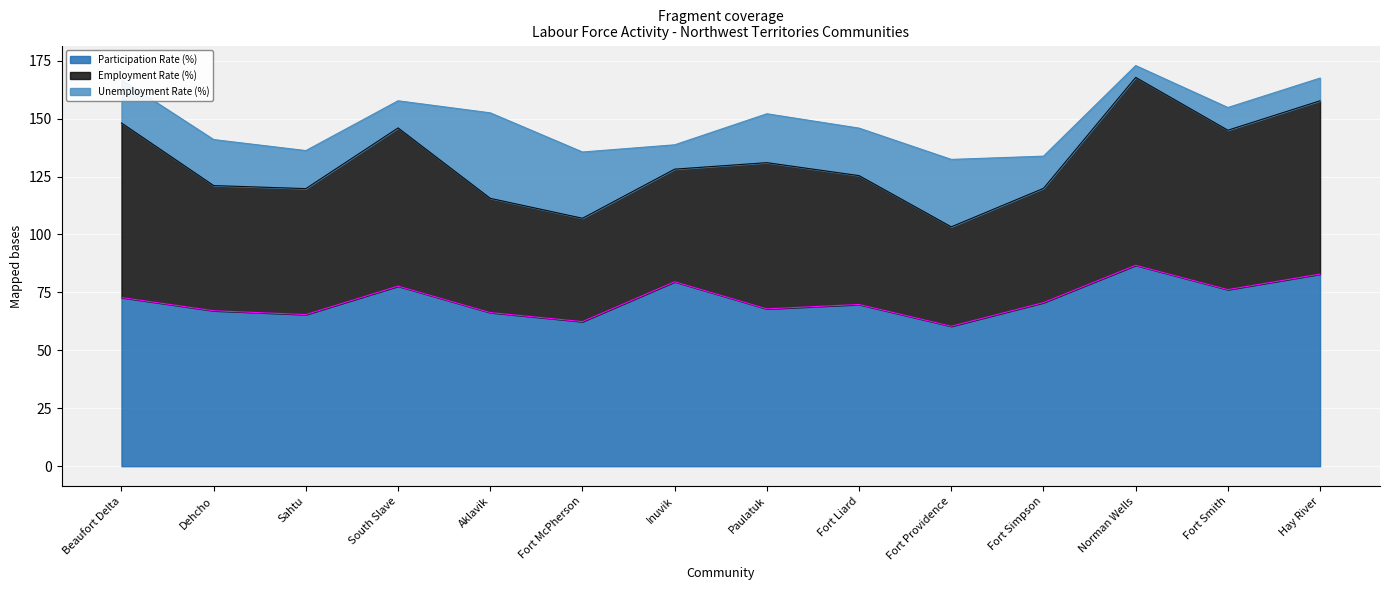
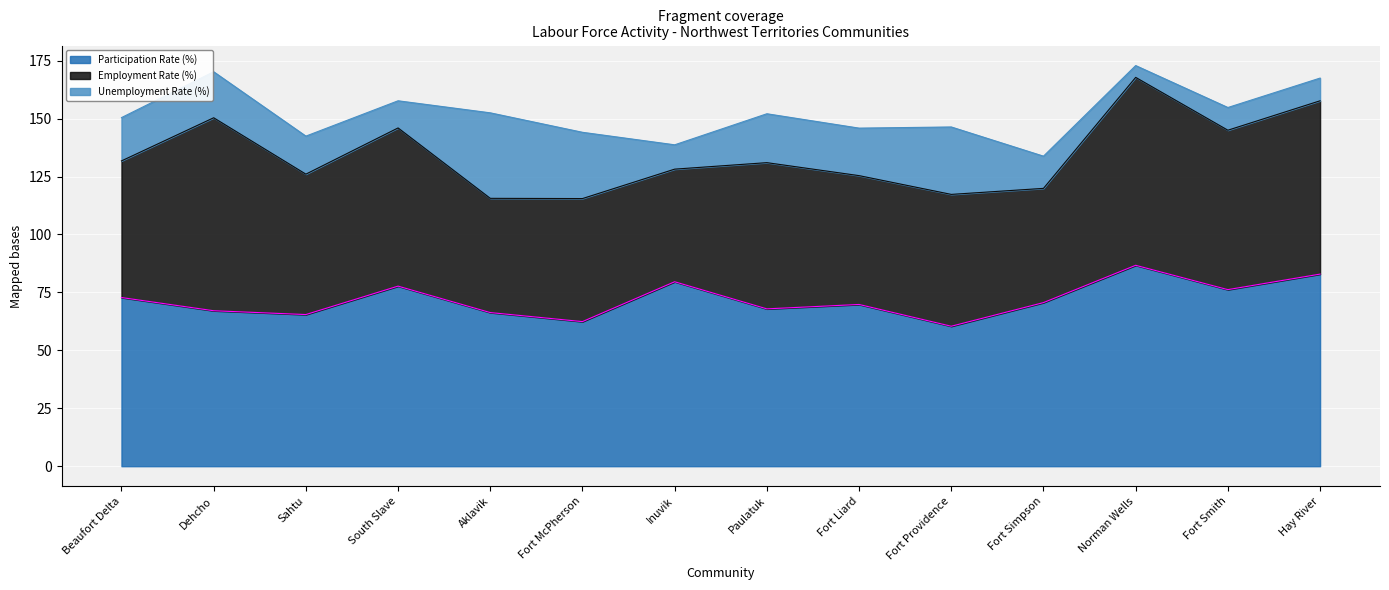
Employment Rate (%), Beaufort Delta: 75 -> 59
Employment Rate (%), Dehcho: 54 -> 83
Employment Rate (%), Sahtu: 54 -> 61
Employment Rate (%), Fort McPherson: 45 -> 53
Employment Rate (%), Fort Providence: 43 -> 57
